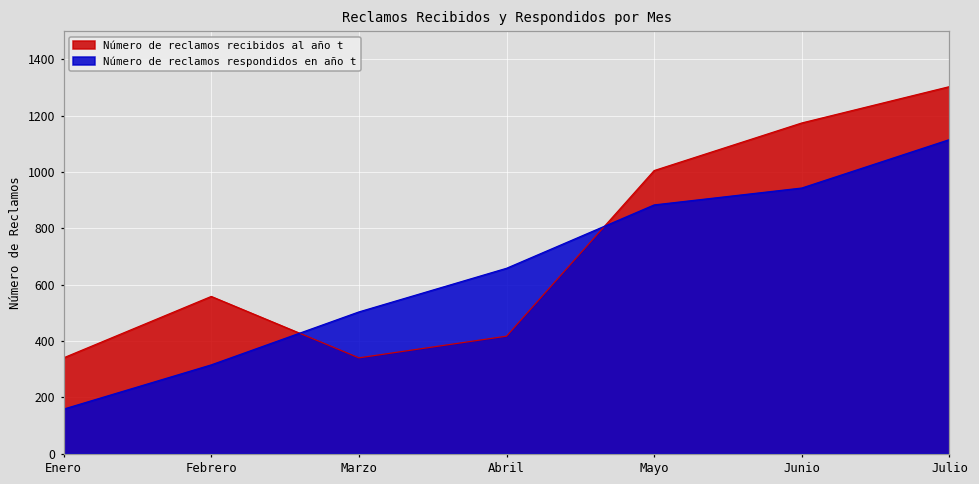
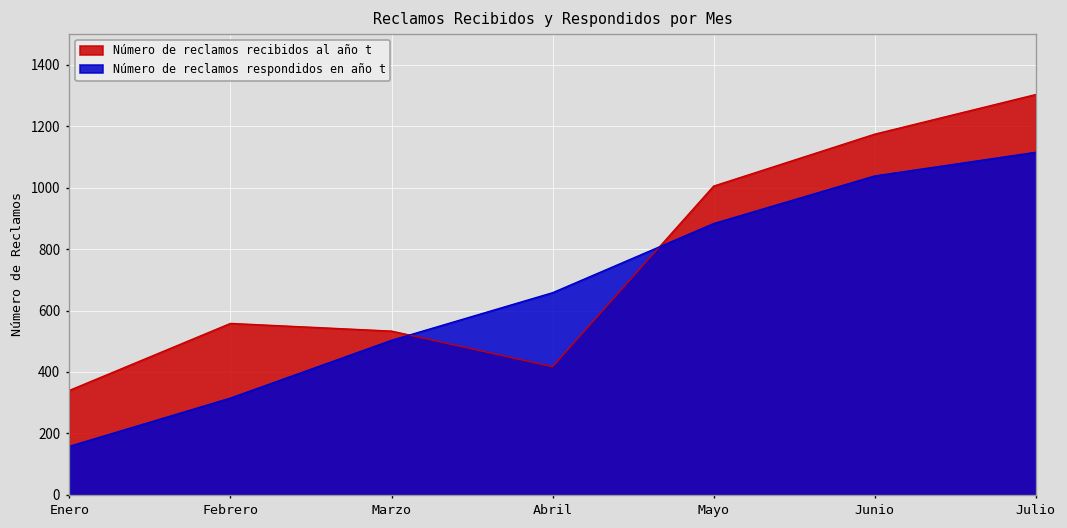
Número de reclamos recibidos al año t, Marzo: 340 -> 530
Número de reclamos respondidos en año t, Junio: 940 -> 1040
